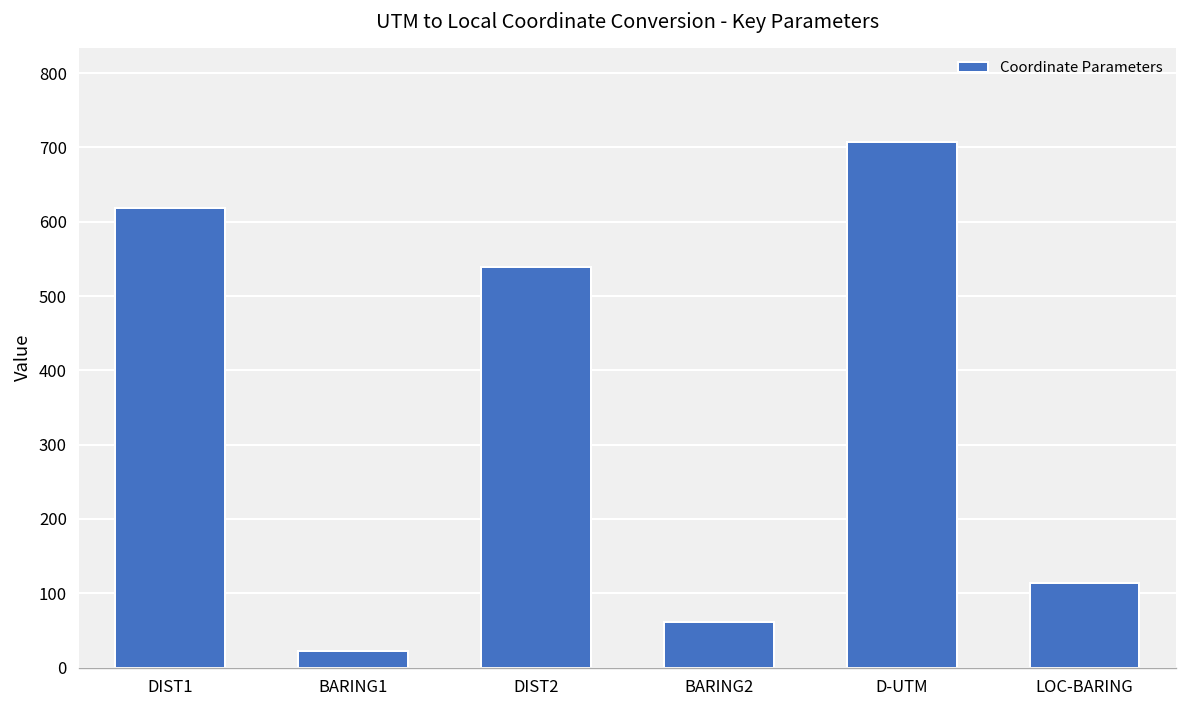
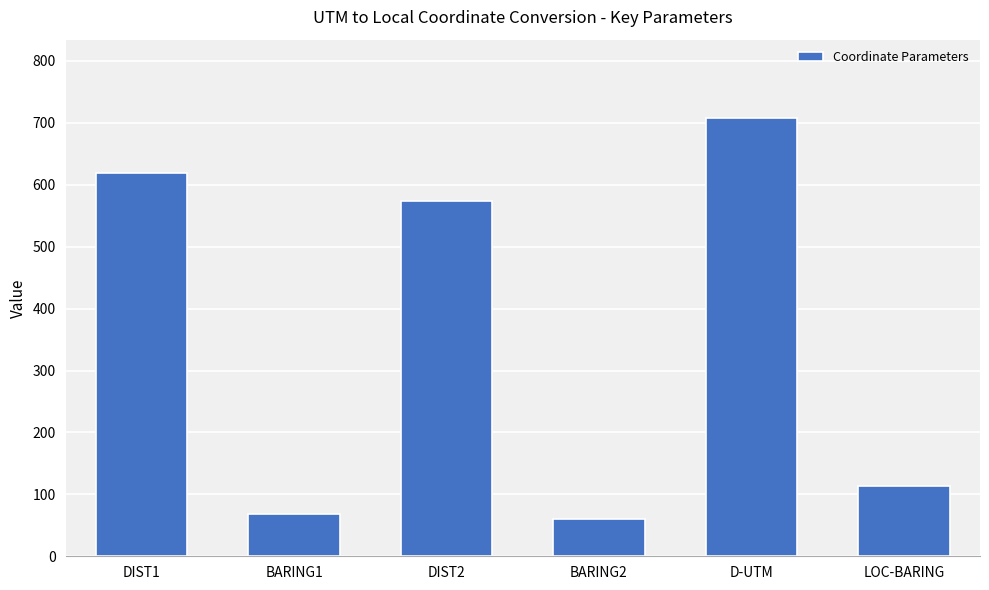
BARING1: 20 -> 70
DIST2: 540 -> 570
